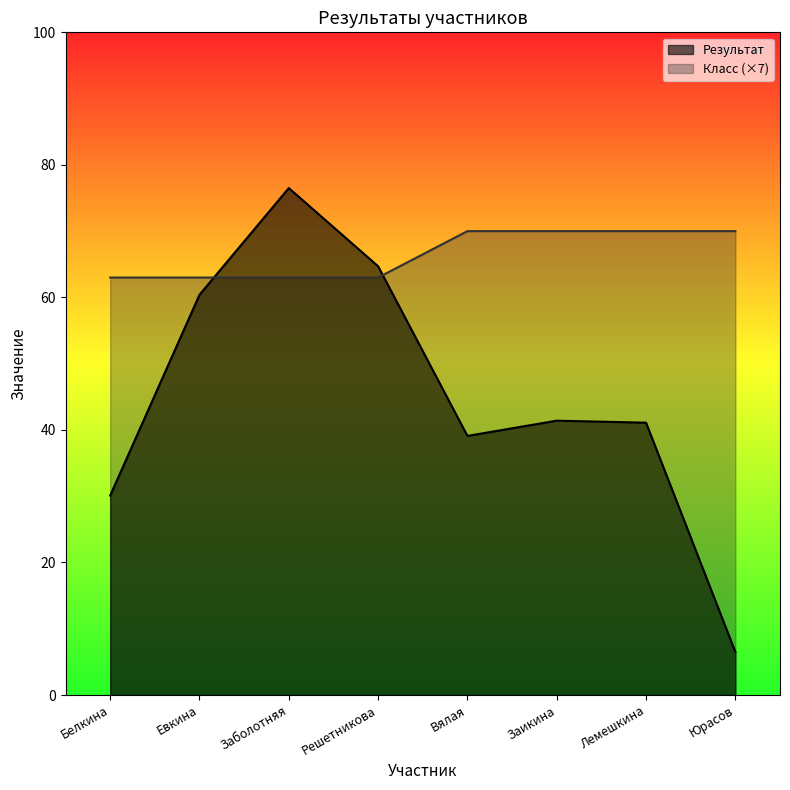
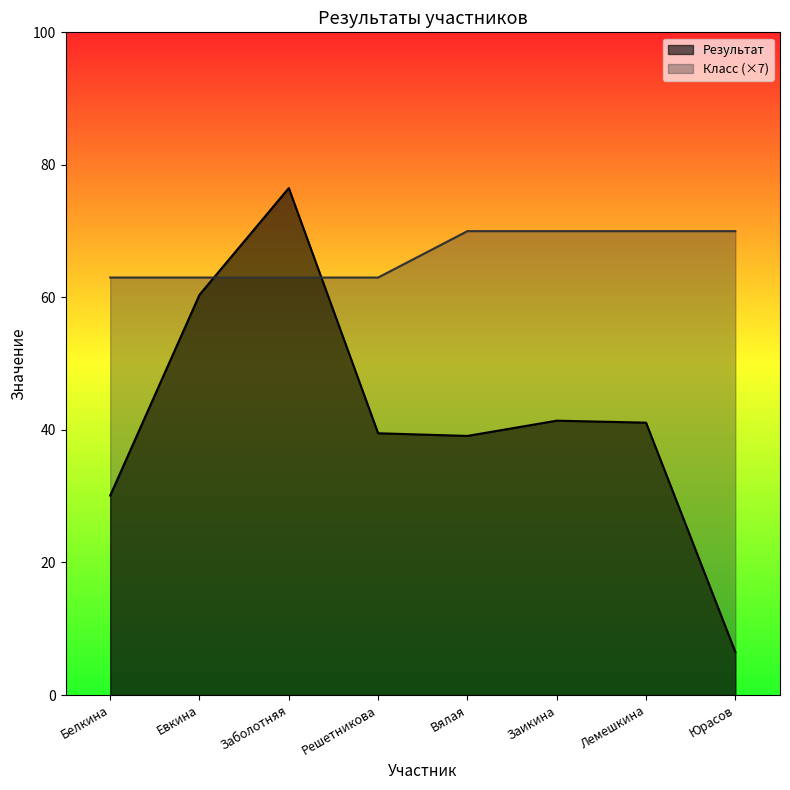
Результат, Решетникова: 65 -> 40
